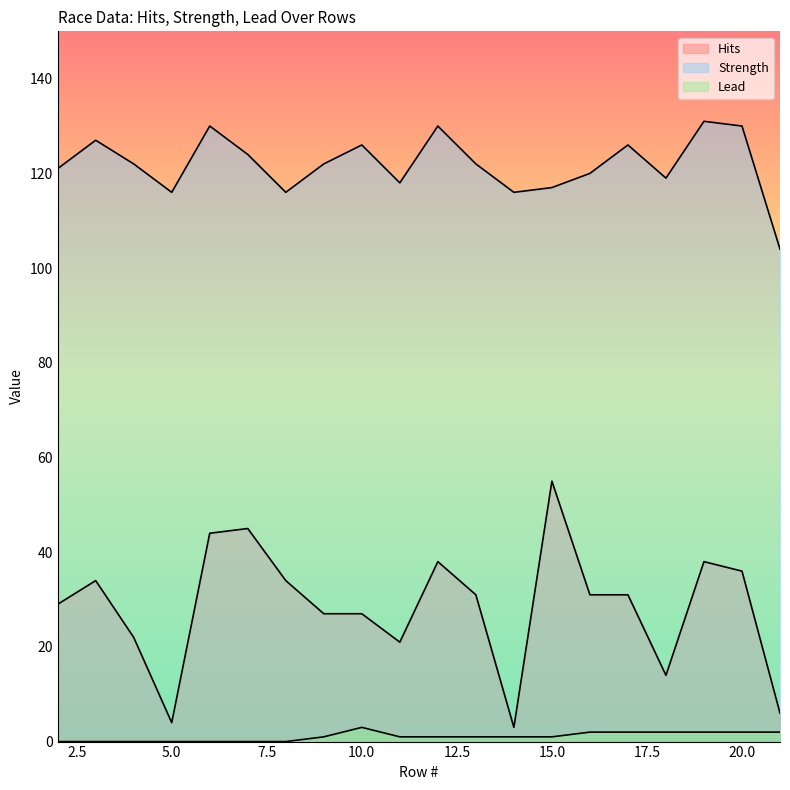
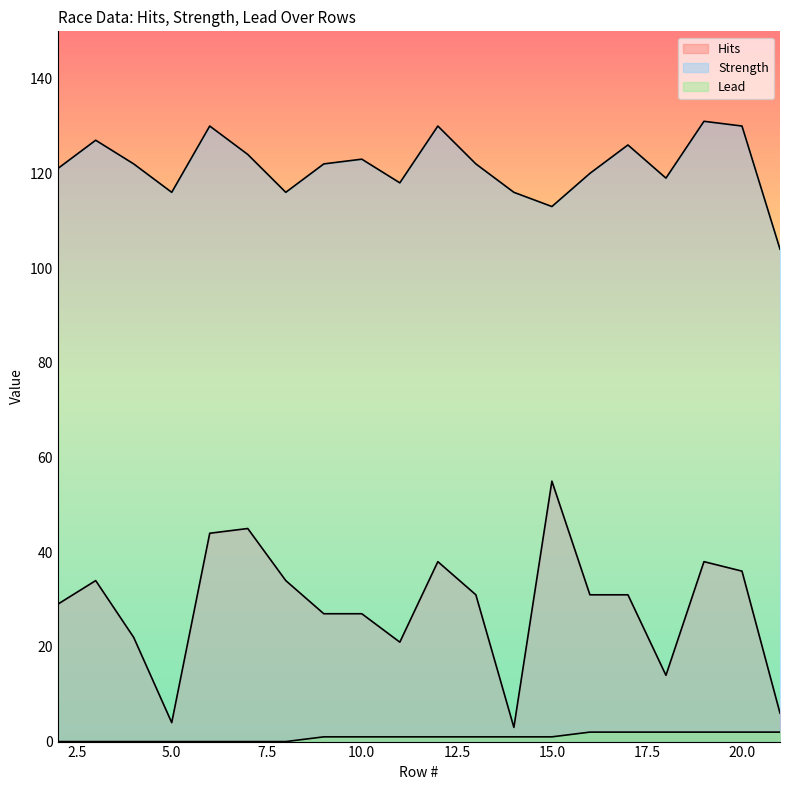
Strength, 10.0: 126 -> 123
Lead, 10.0: 3 -> 1
Strength, 15.0: 117 -> 113
